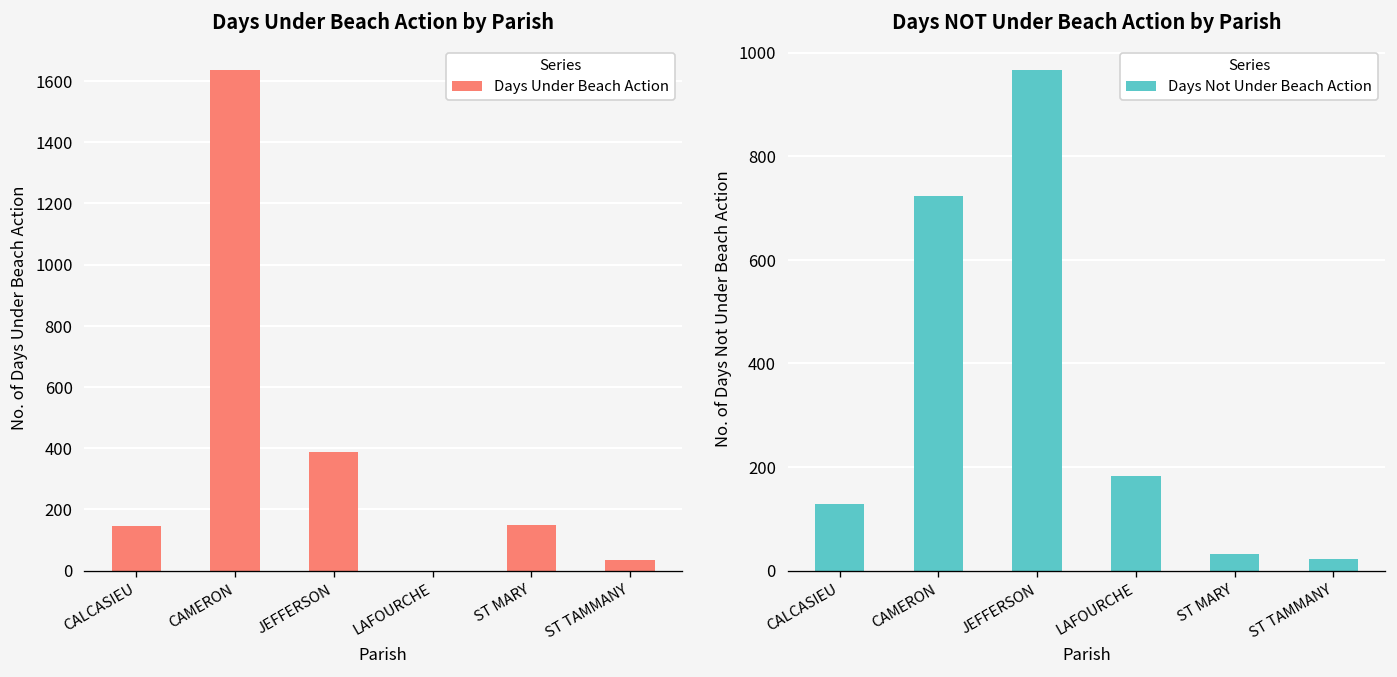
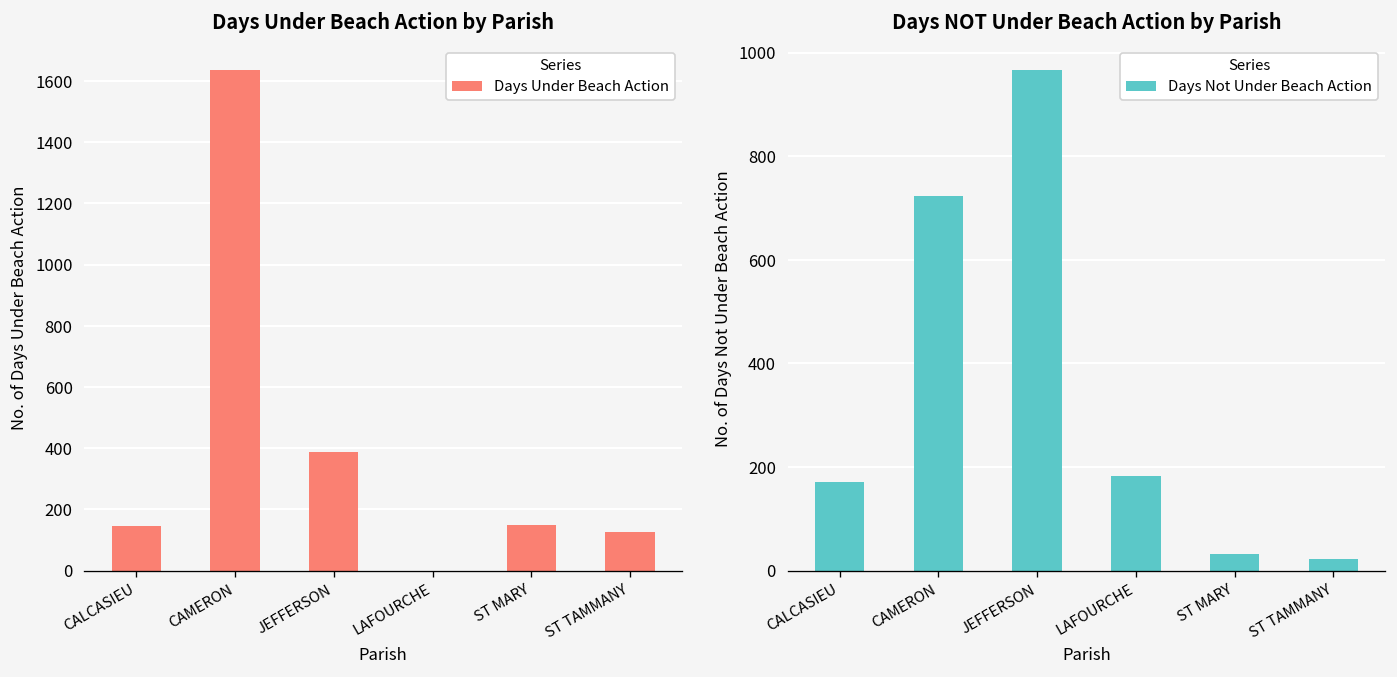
Days Under Beach Action by Parish, ST TAMMANY: 40 -> 130
Days NOT Under Beach Action by Parish, CALCASIEU: 130 -> 170
